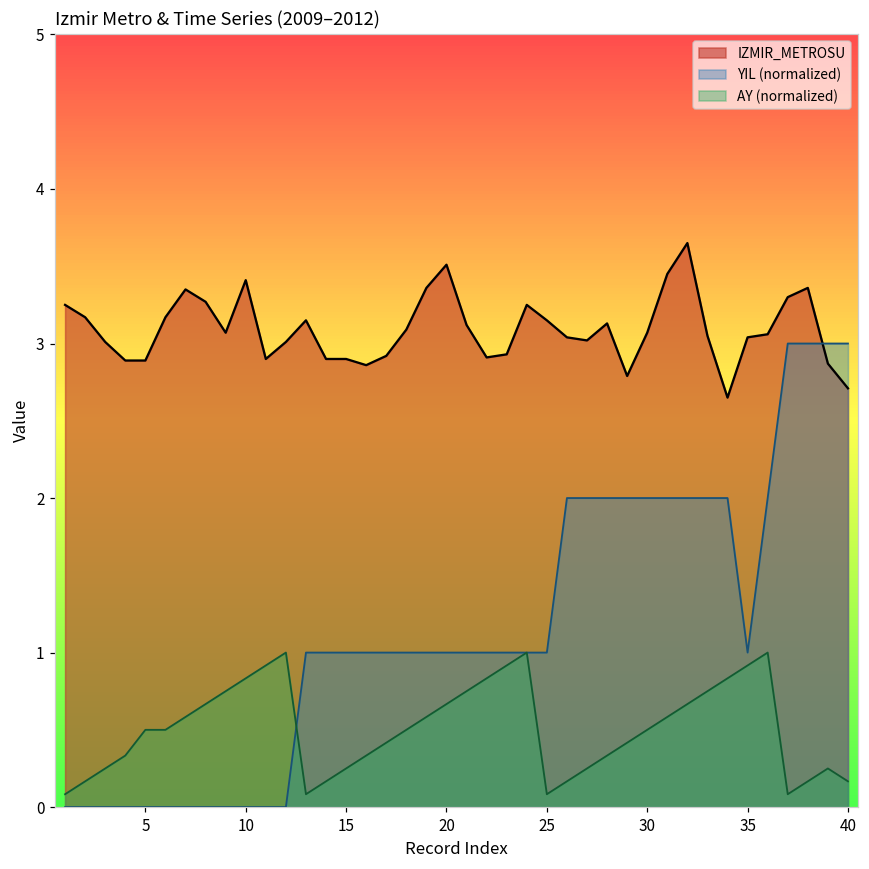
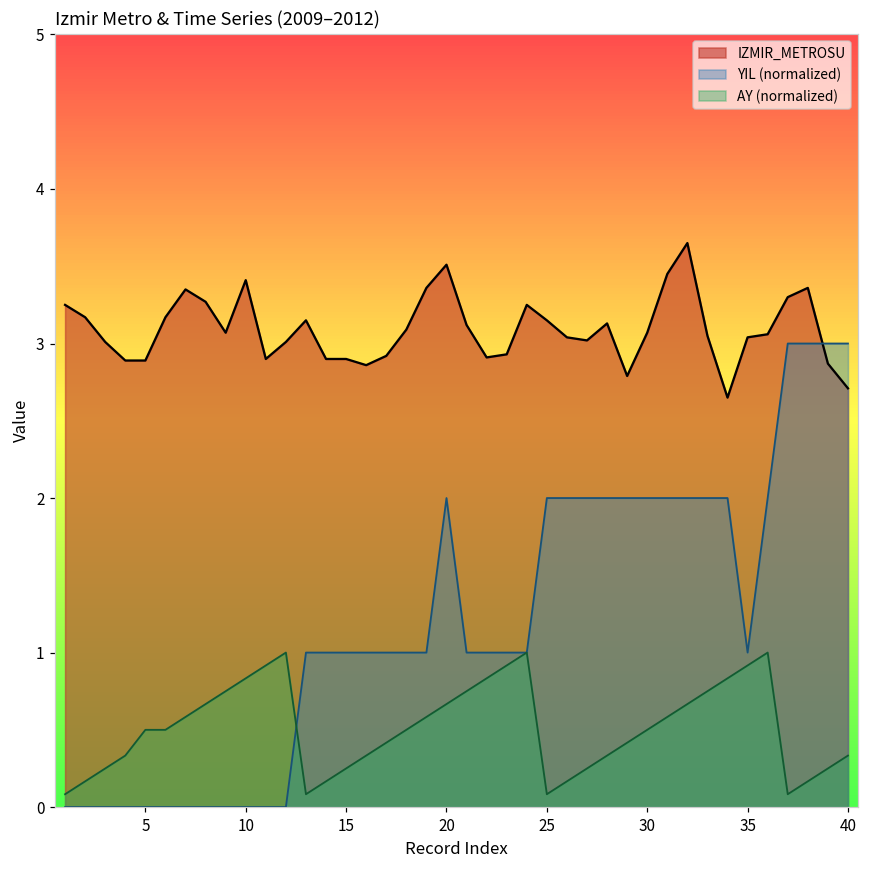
YIL (normalized), 20: 1.00 -> 2.00
YIL (normalized), 25: 1.00 -> 2.00
AY (normalized), 40: 0.17 -> 0.33
